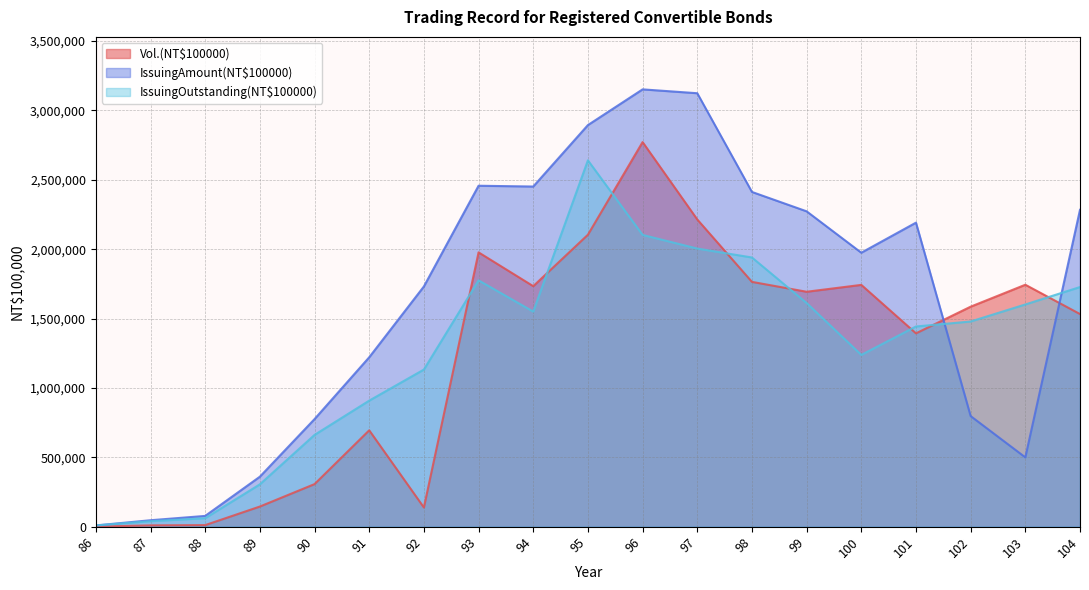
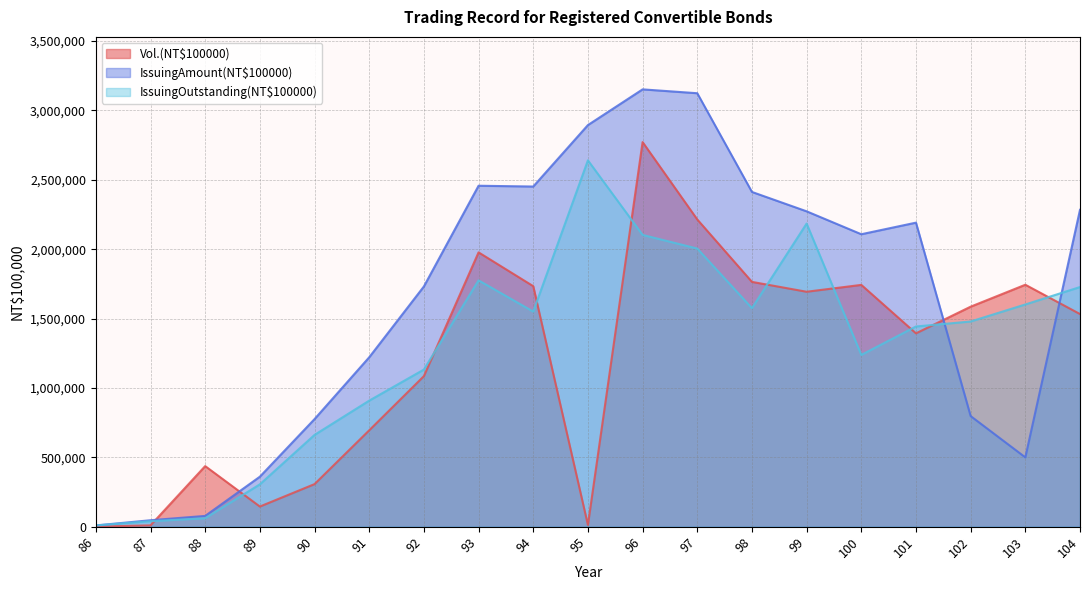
Vol.(NT$100000), 88: 10,000 -> 440,000
Vol.(NT$100000), 92: 140,000 -> 1,090,000
Vol.(NT$100000), 95: 2,100,000 -> 10,000
IssuingOutstanding(NT$100000), 98: 1,940,000 -> 1,570,000
IssuingOutstanding(NT$100000), 99: 1,610,000 -> 2,180,000
IssuingAmount(NT$100000), 100: 1,970,000 -> 2,110,000
